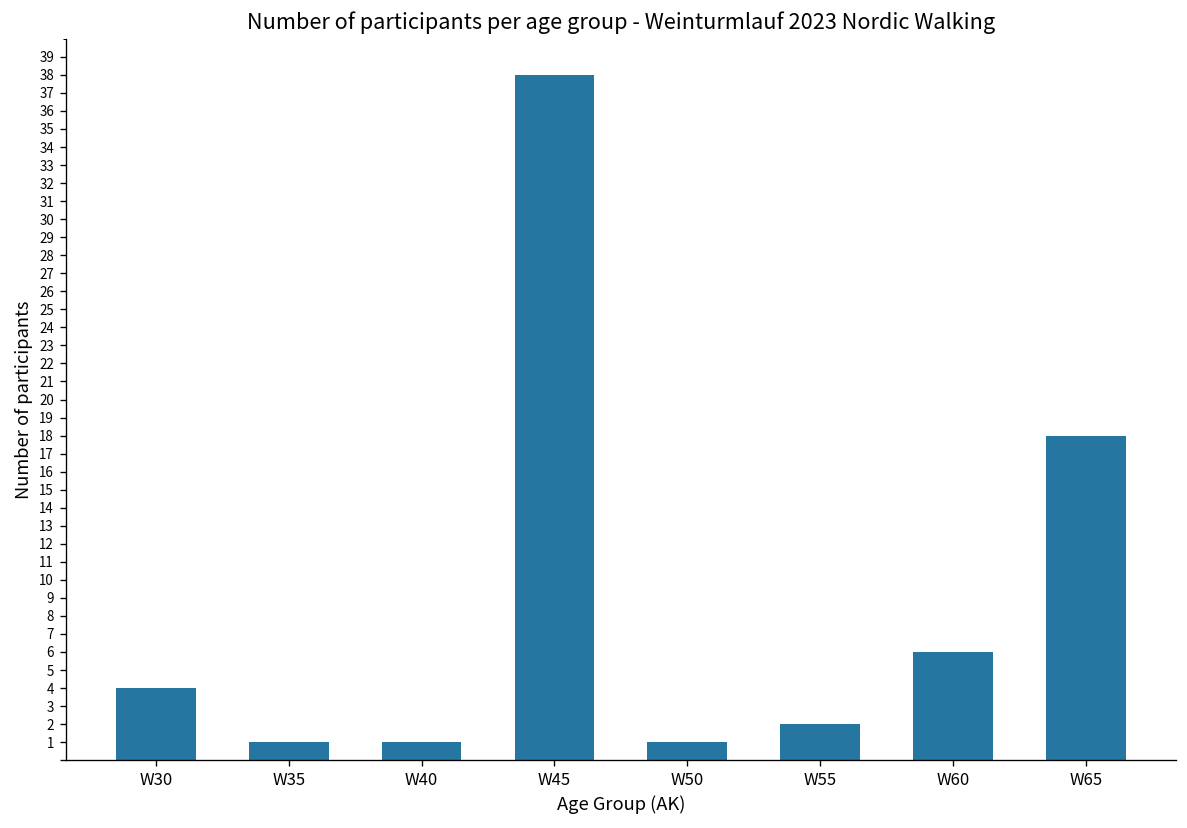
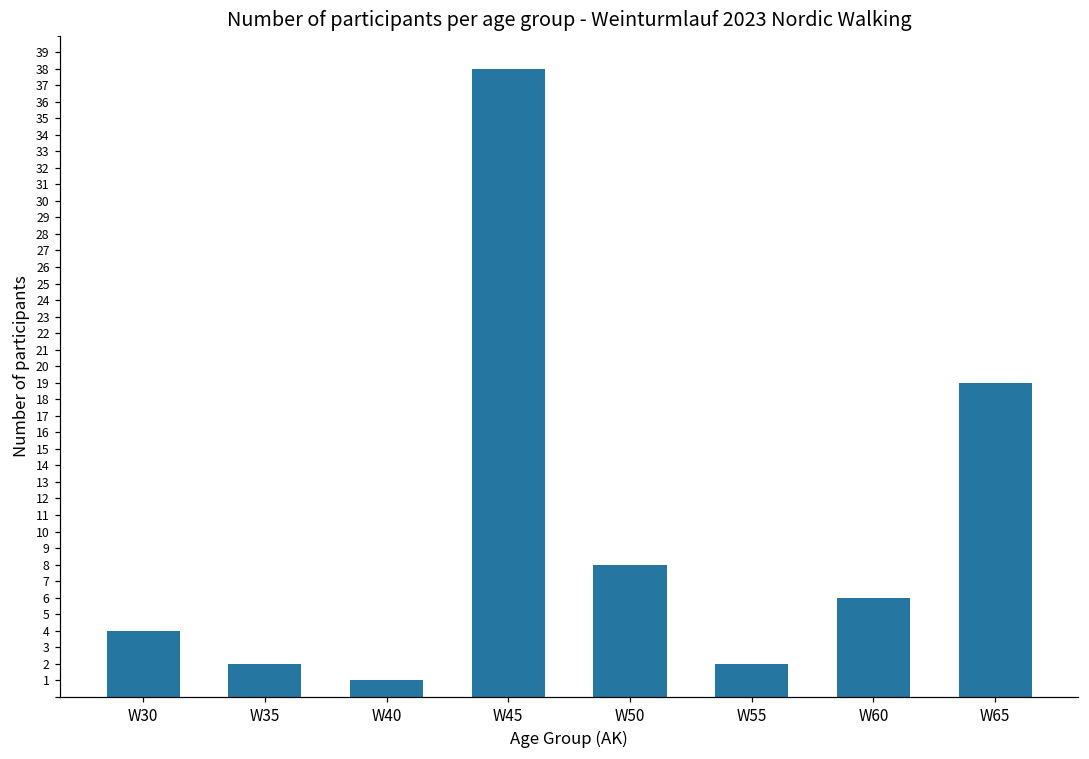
W35: 1 -> 2
W50: 1 -> 8
W65: 18 -> 19
